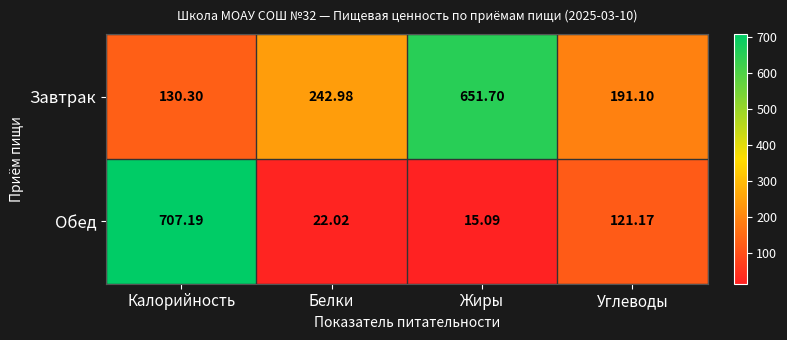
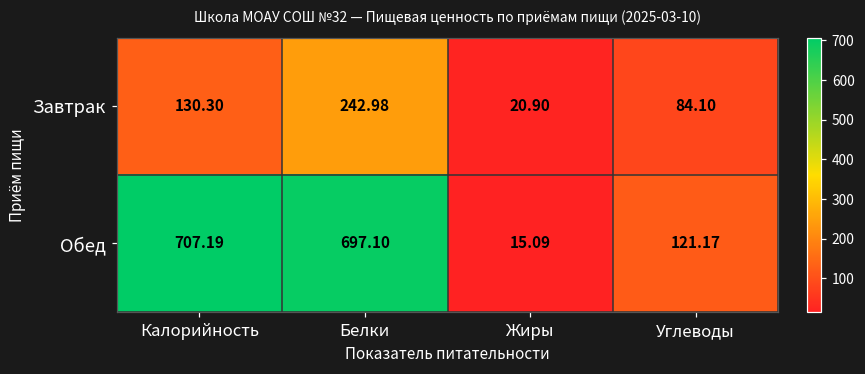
Завтрак, Жиры: 651.70 -> 20.90
Завтрак, Углеводы: 191.10 -> 84.10
Обед, Белки: 22.02 -> 697.10
